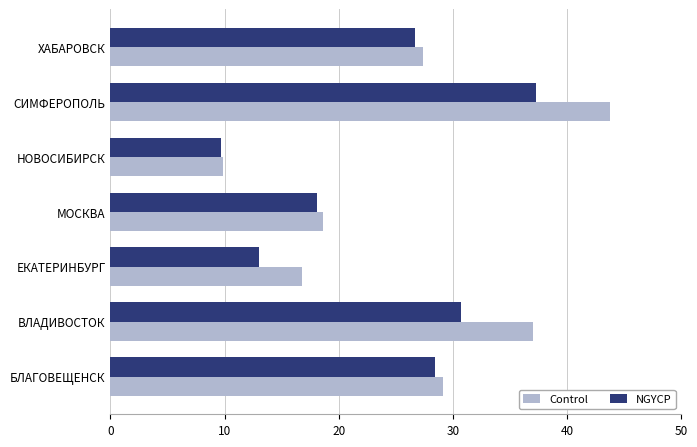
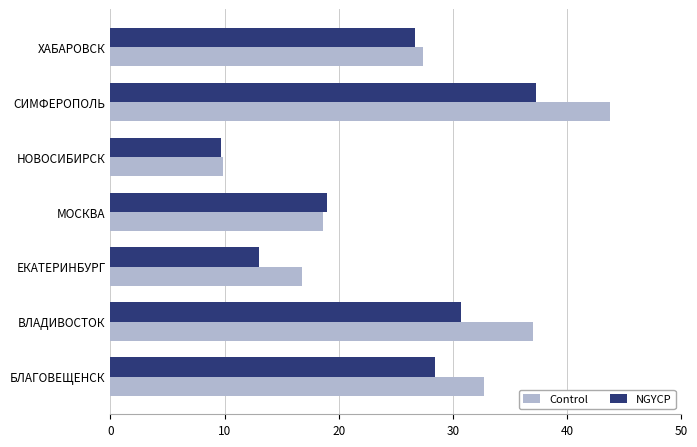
NGYCP, МОСКВА: 18.1 -> 19.0
Control, БЛАГОВЕЩЕНСК: 29.1 -> 32.7
